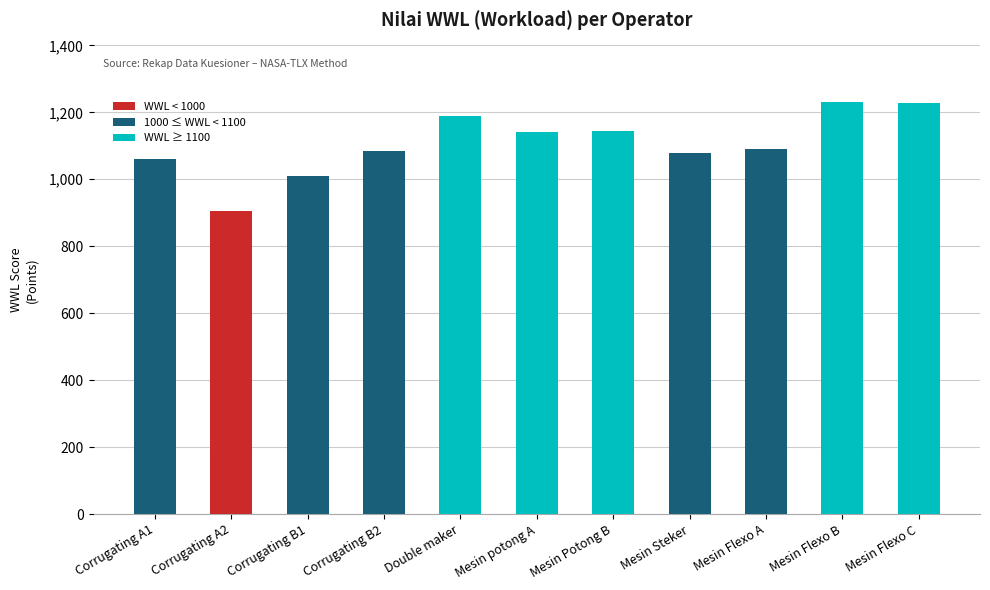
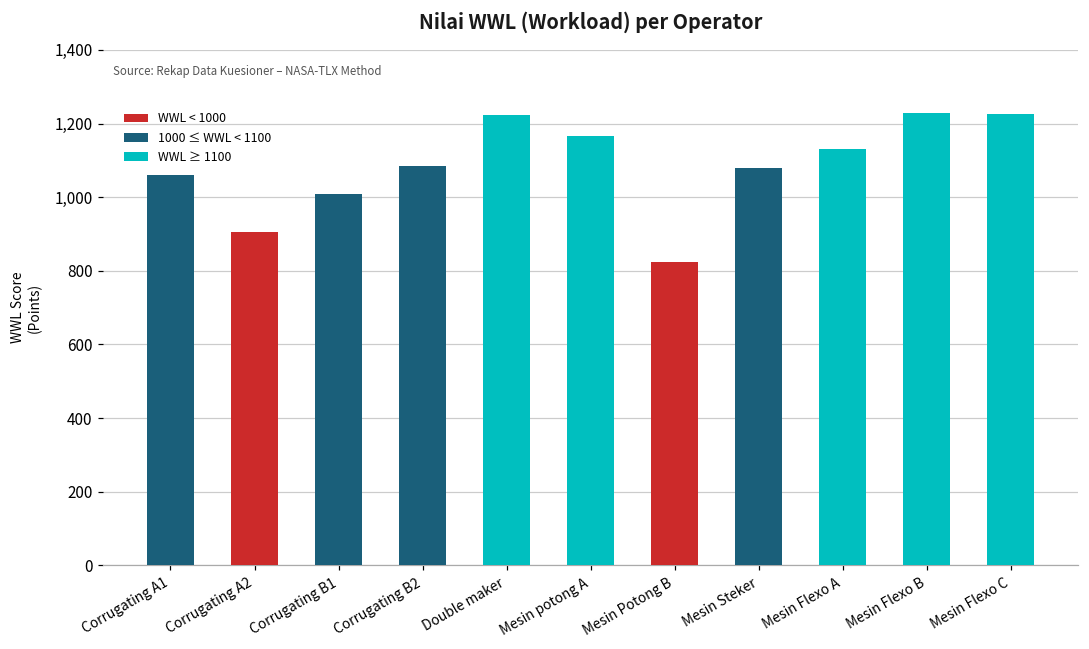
Double maker: 1,190 -> 1,220
Mesin potong A: 1,140 -> 1,170
Mesin Potong B: 1,150 -> 830
Mesin Flexo A: 1,090 -> 1,130
